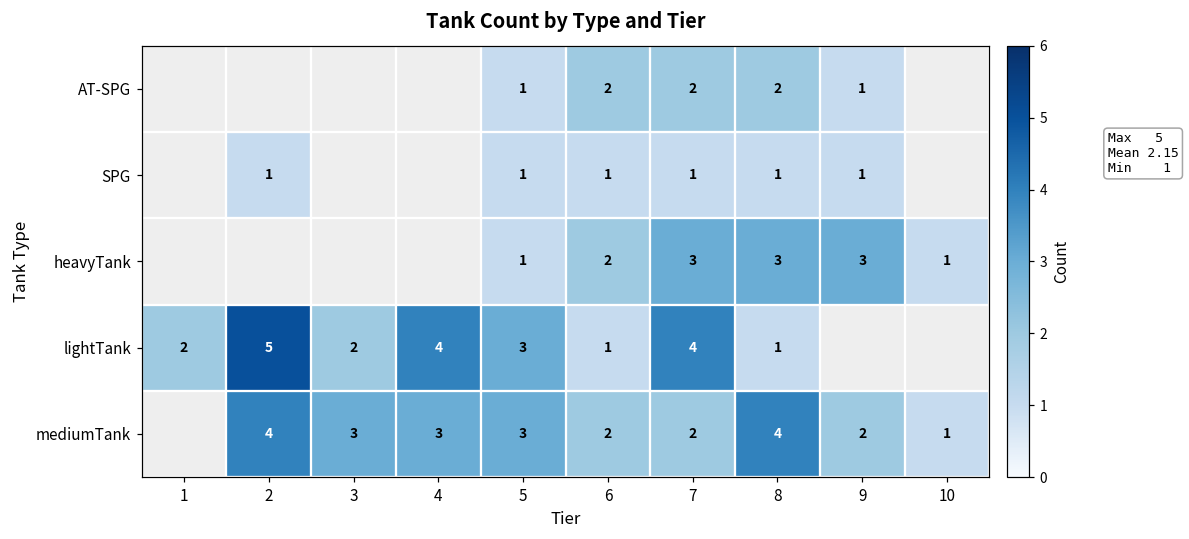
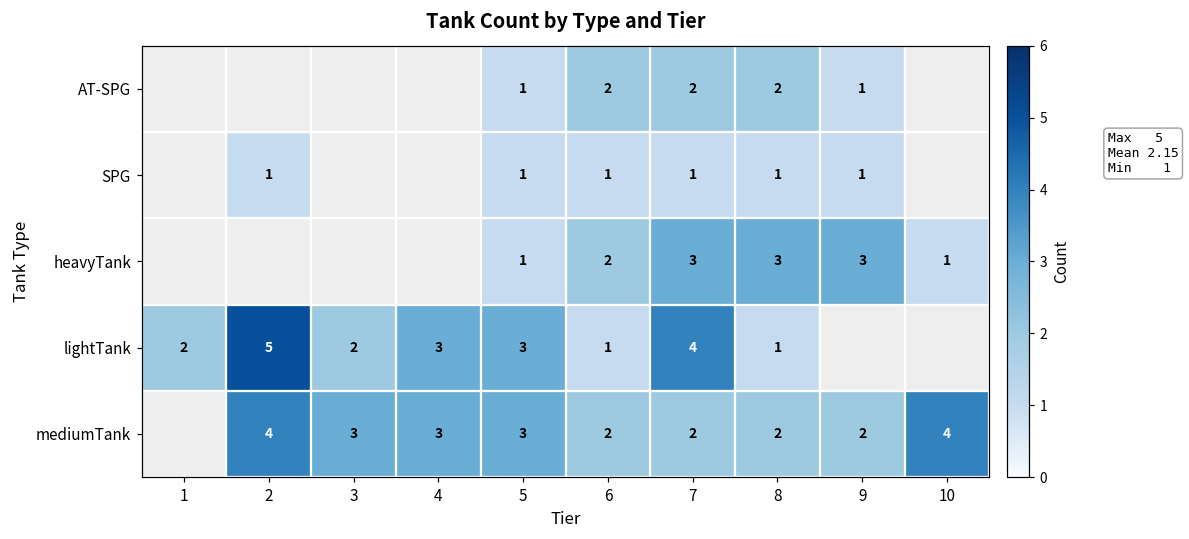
lightTank, 4: 4 -> 3
mediumTank, 8: 4 -> 2
mediumTank, 10: 1 -> 4
